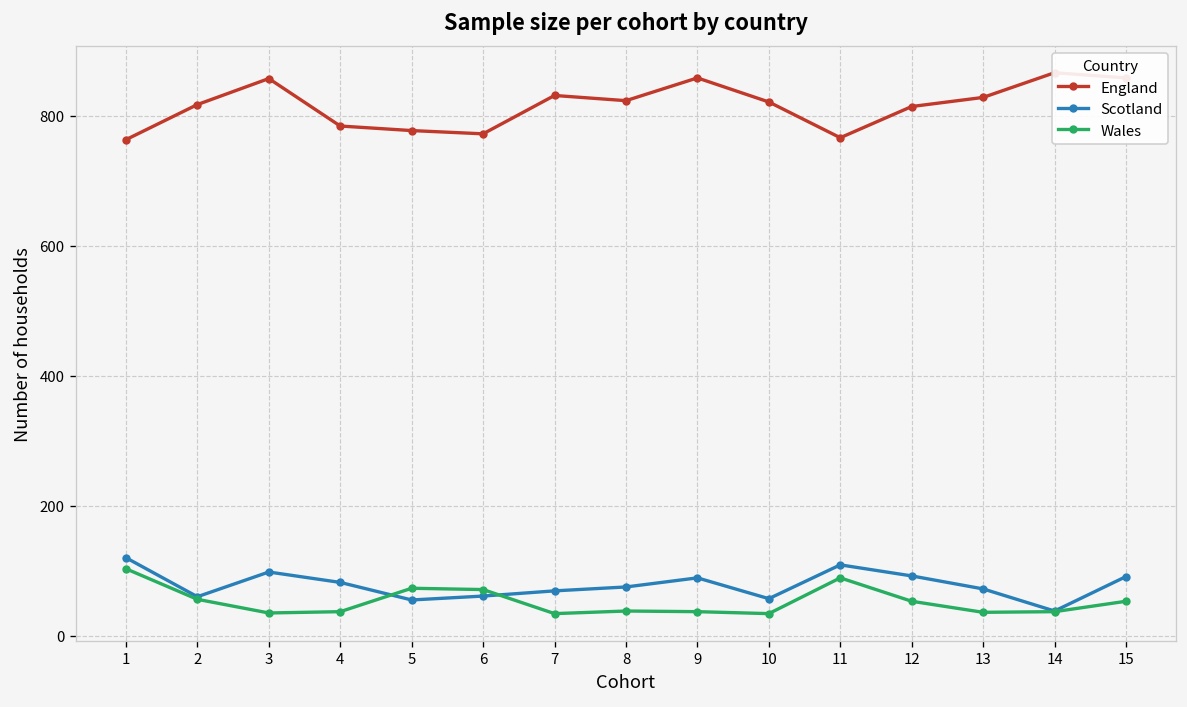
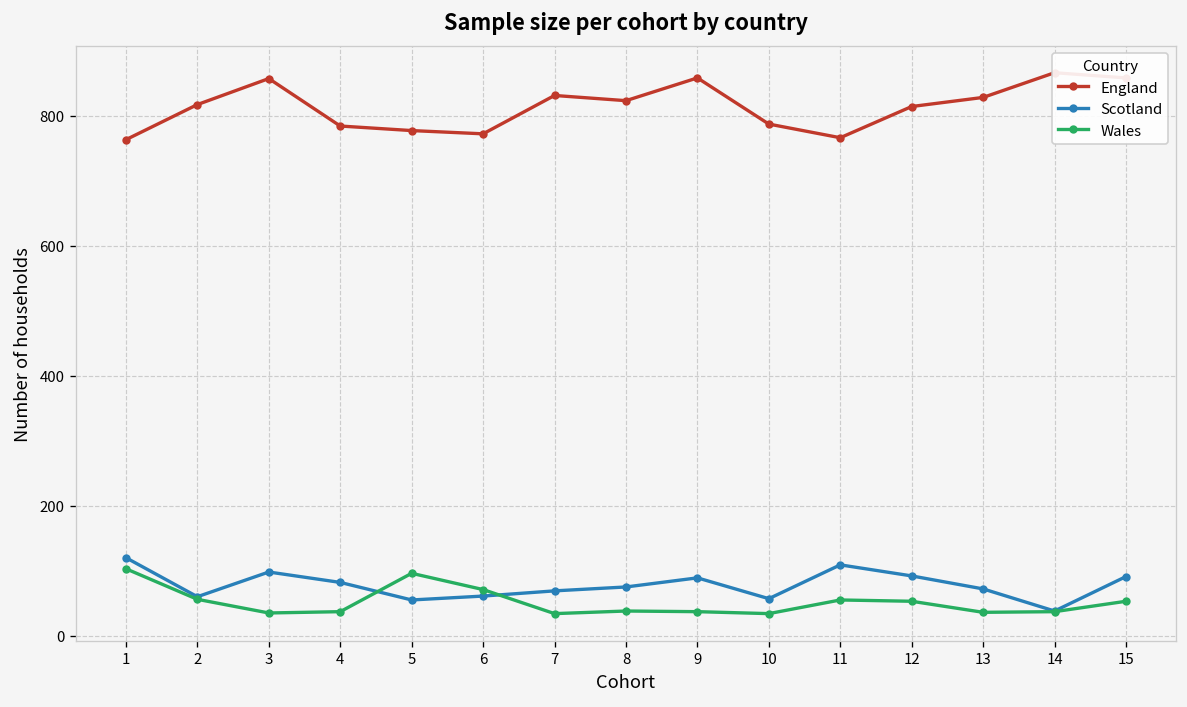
Wales, 5: 70 -> 100
England, 10: 820 -> 790
Wales, 11: 90 -> 60
